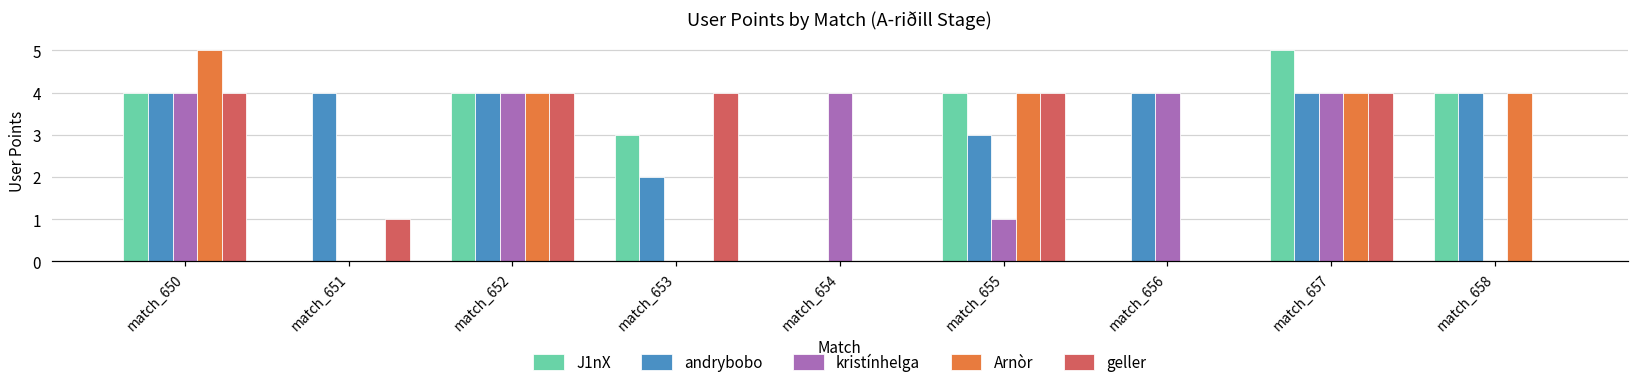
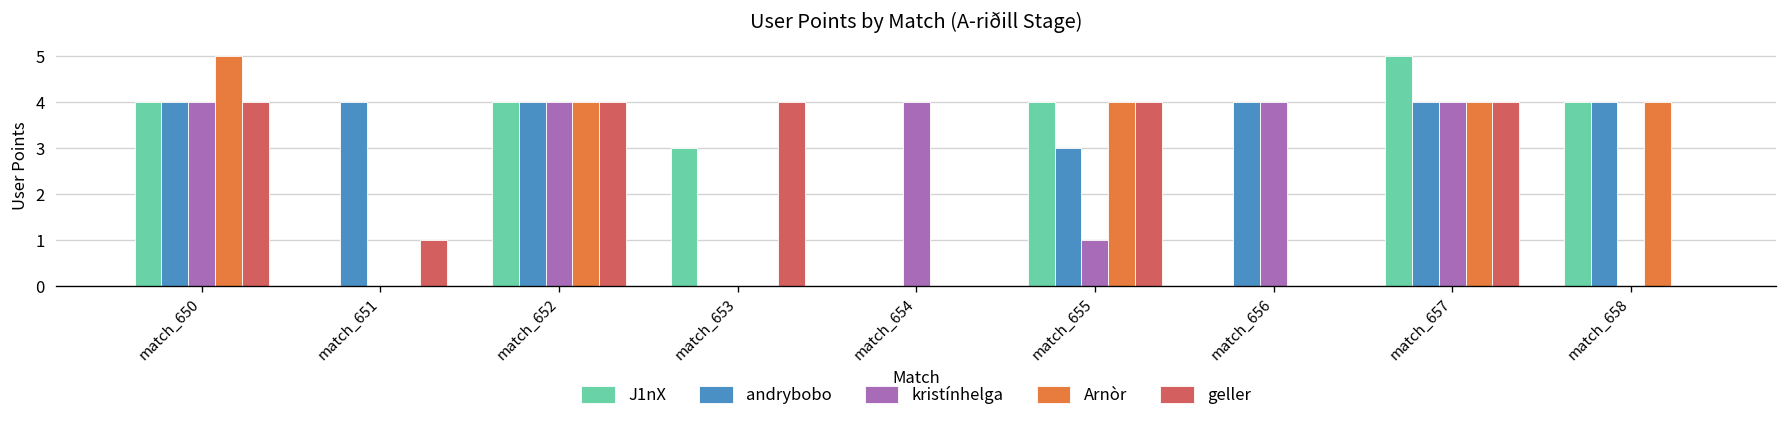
andrybobo, match_653: 2 -> 0
